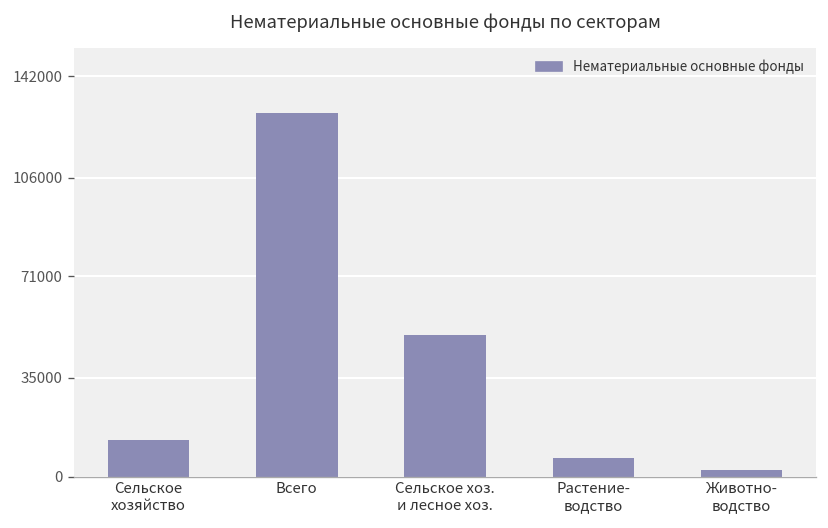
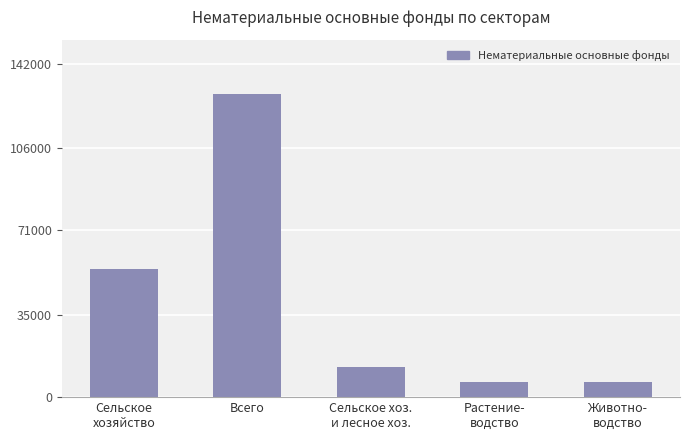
Сельское хозяйство: 13000 -> 54000
Сельское хоз. и лесное хоз.: 50000 -> 13000
Животно- водство: 2000 -> 6000
